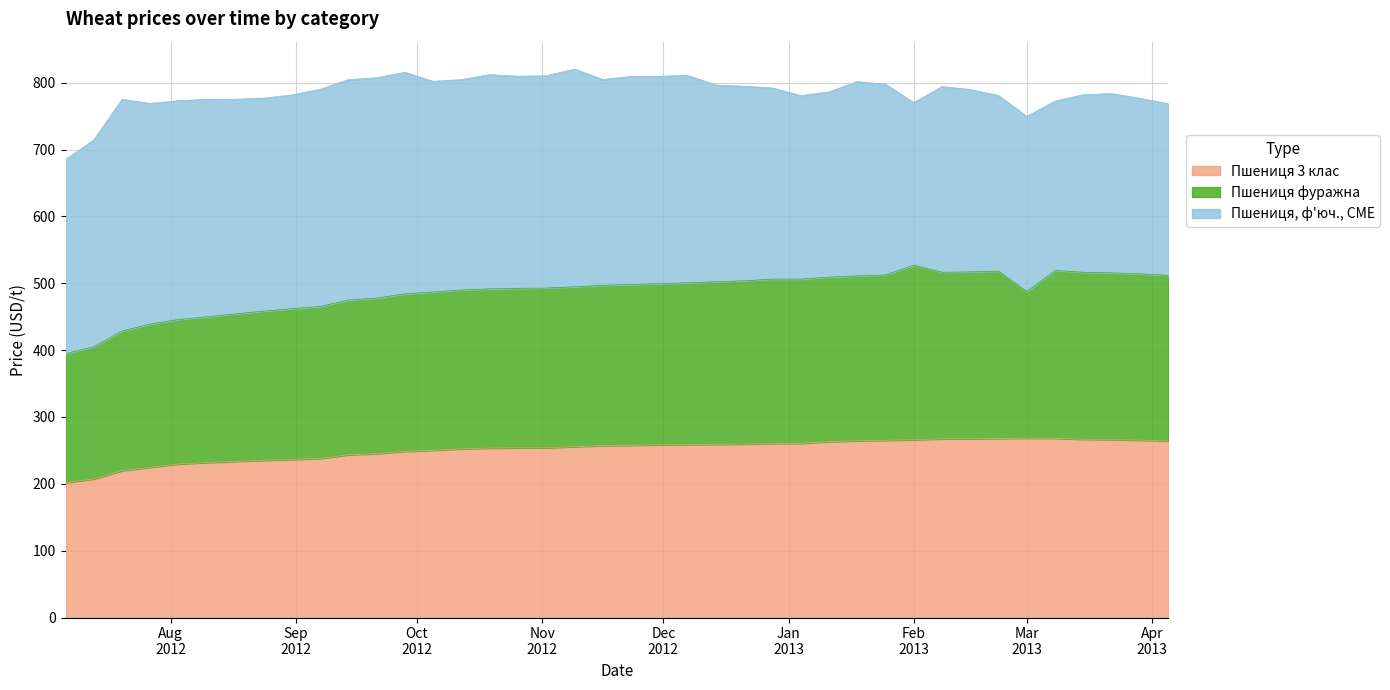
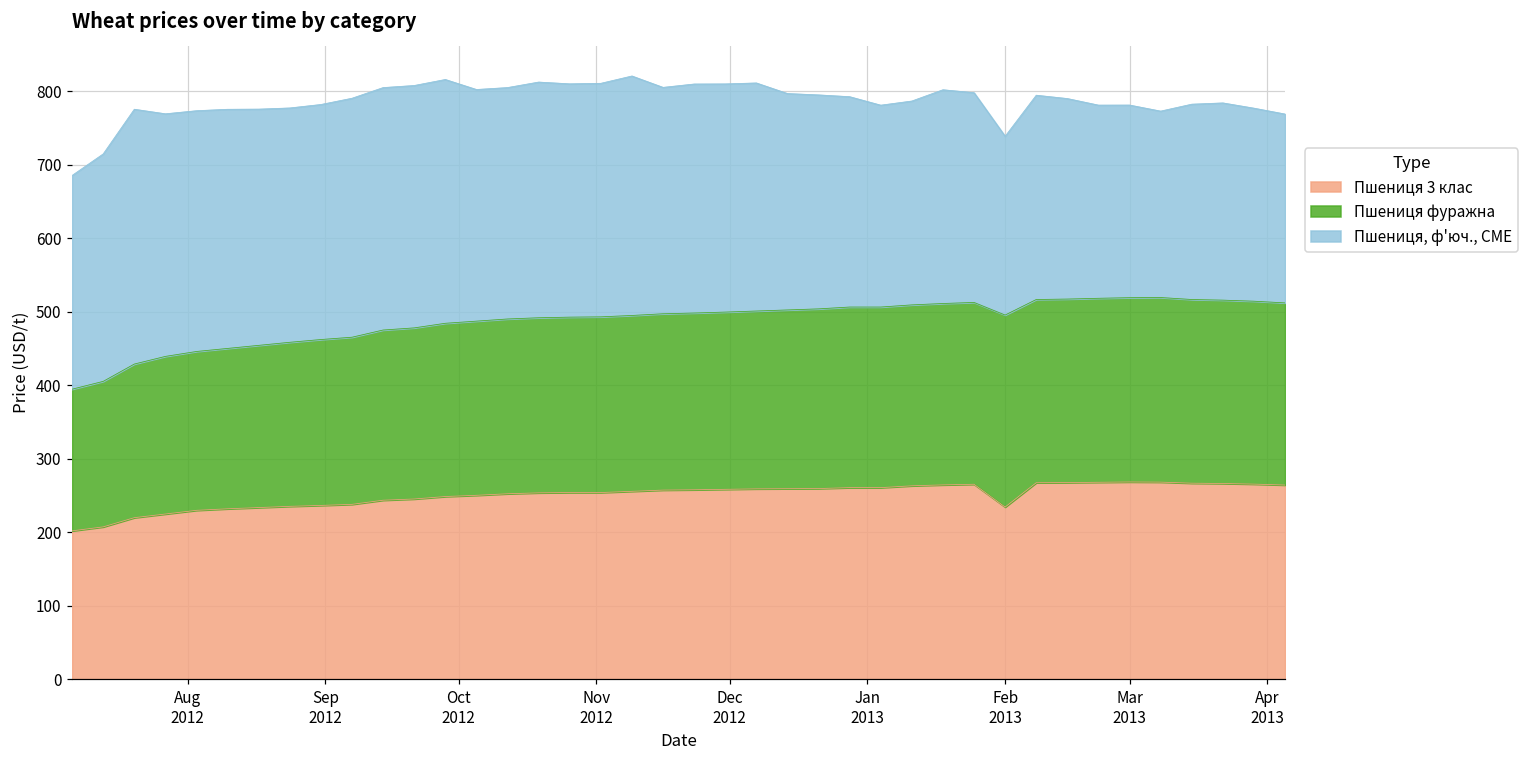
Пшениця 3 клас, Feb 2013: 270 -> 230
Пшениця фуражна, Mar 2013: 220 -> 250
